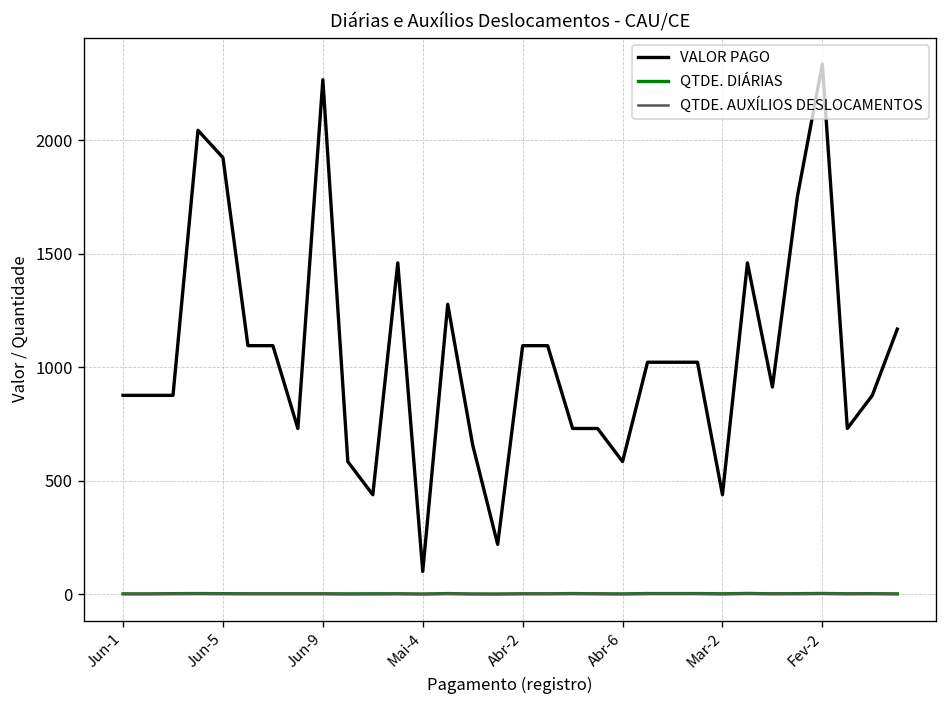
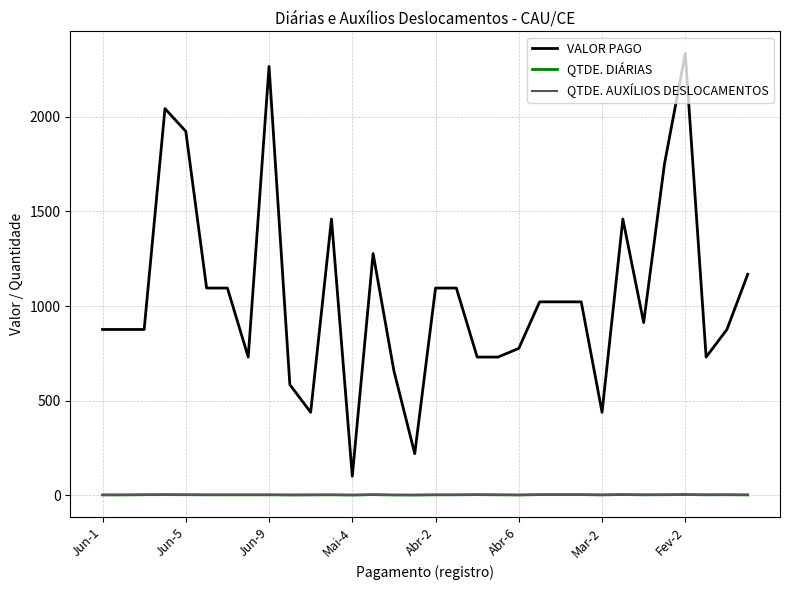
VALOR PAGO, Abr-6: 580 -> 780
